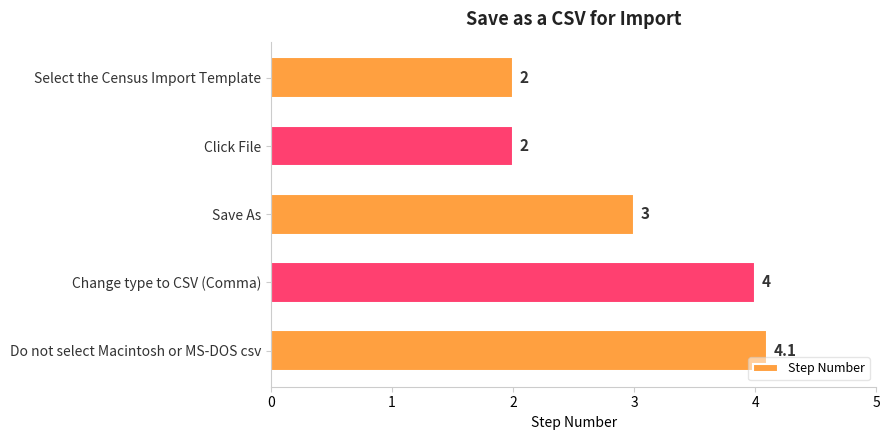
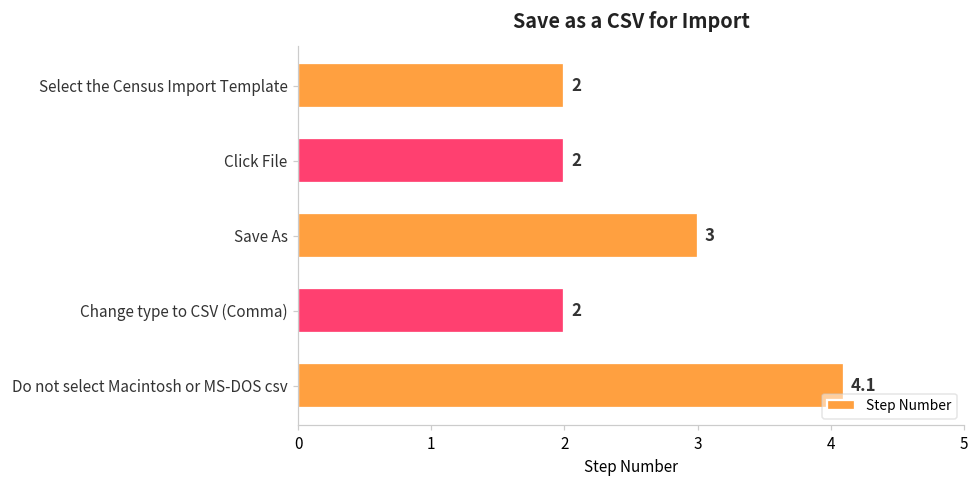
Change type to CSV (Comma): 4 -> 2
